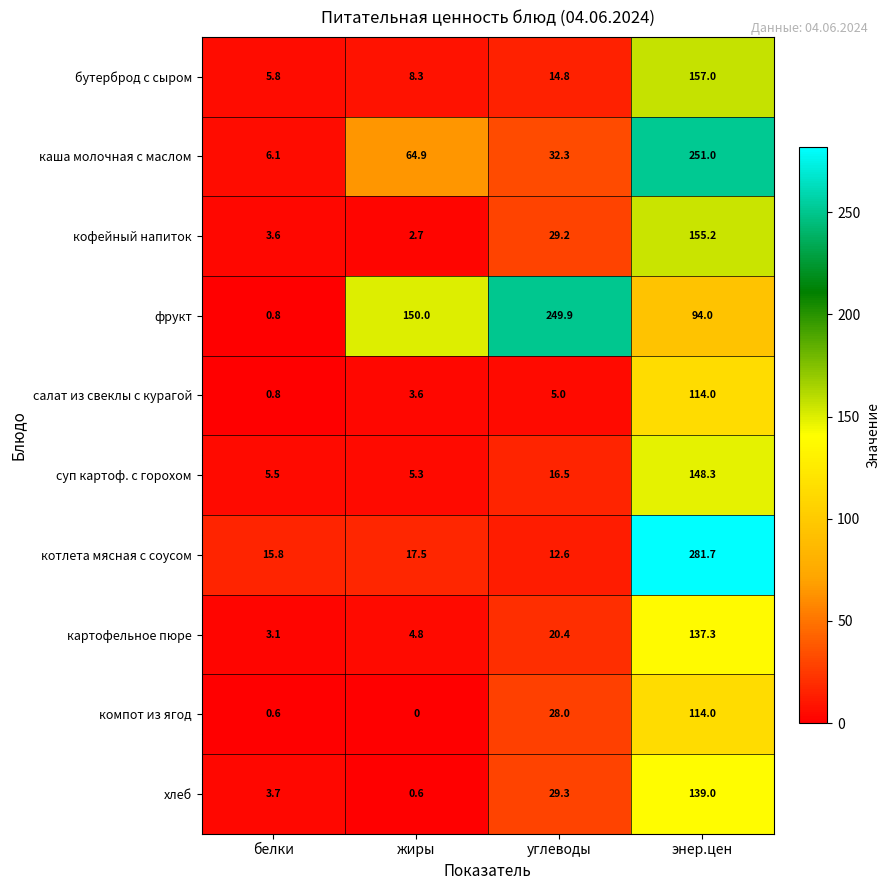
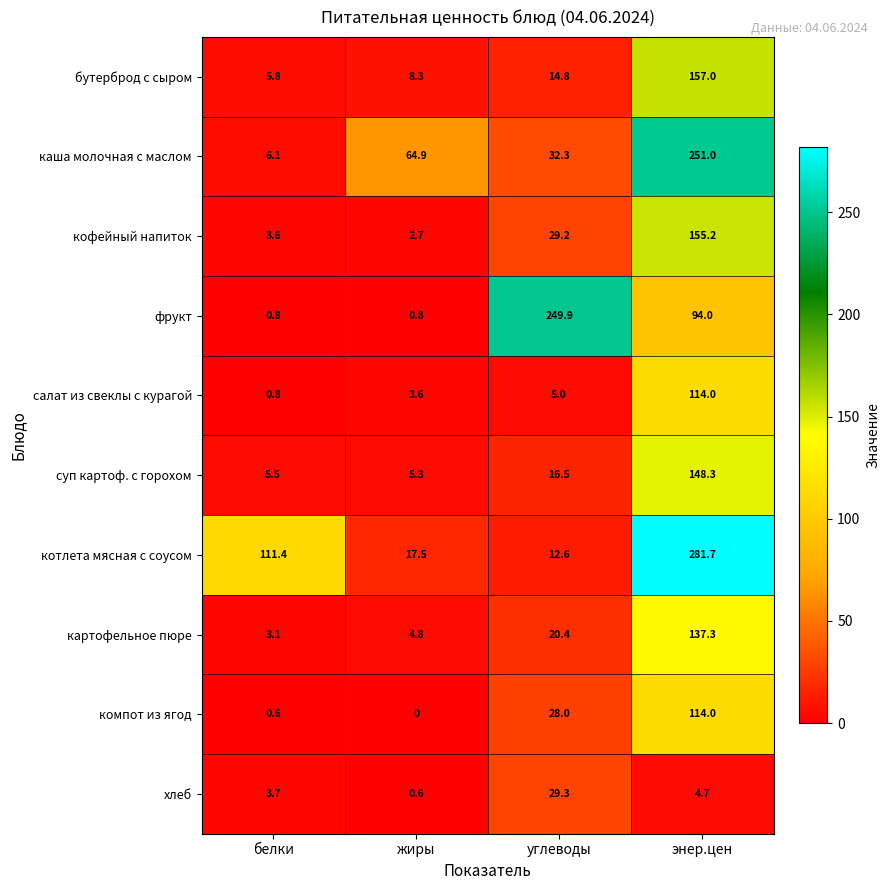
фрукт, жиры: 150.0 -> 0.8
котлета мясная с соусом, белки: 15.8 -> 111.4
хлеб, энер.цен: 139.0 -> 4.7
